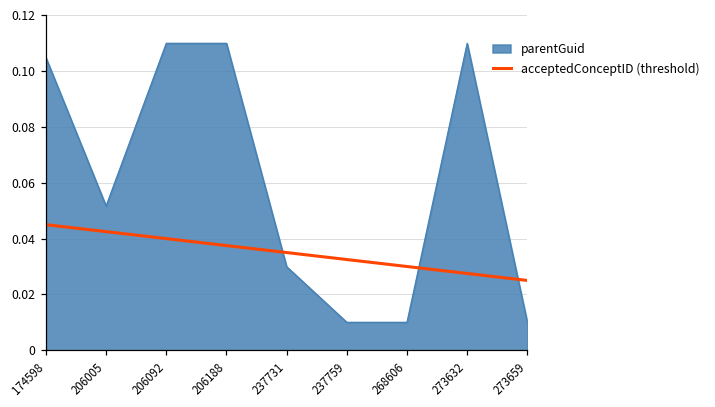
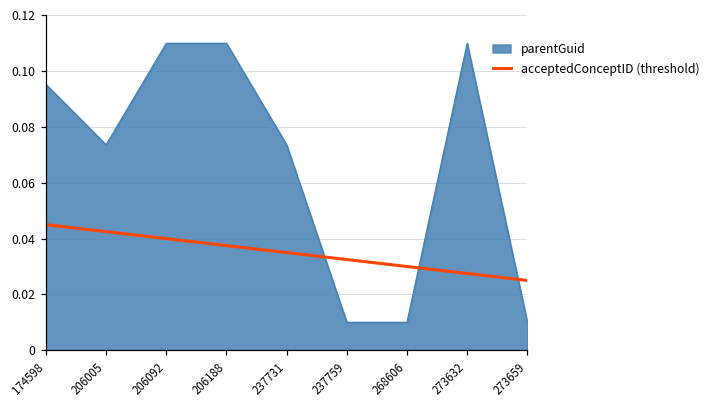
parentGuid, 174598: 0.105 -> 0.095
parentGuid, 206005: 0.052 -> 0.074
parentGuid, 237731: 0.030 -> 0.074
